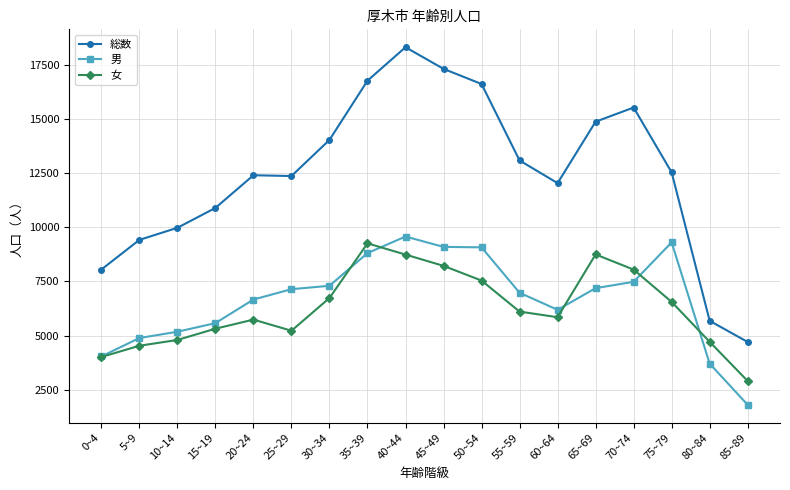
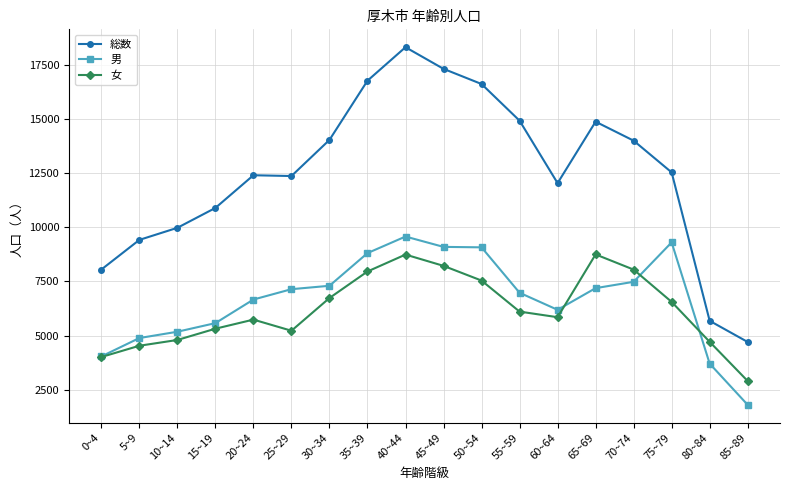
女, 35~39: 9300 -> 8000
総数, 55~59: 13100 -> 14900
総数, 70~74: 15500 -> 14000
